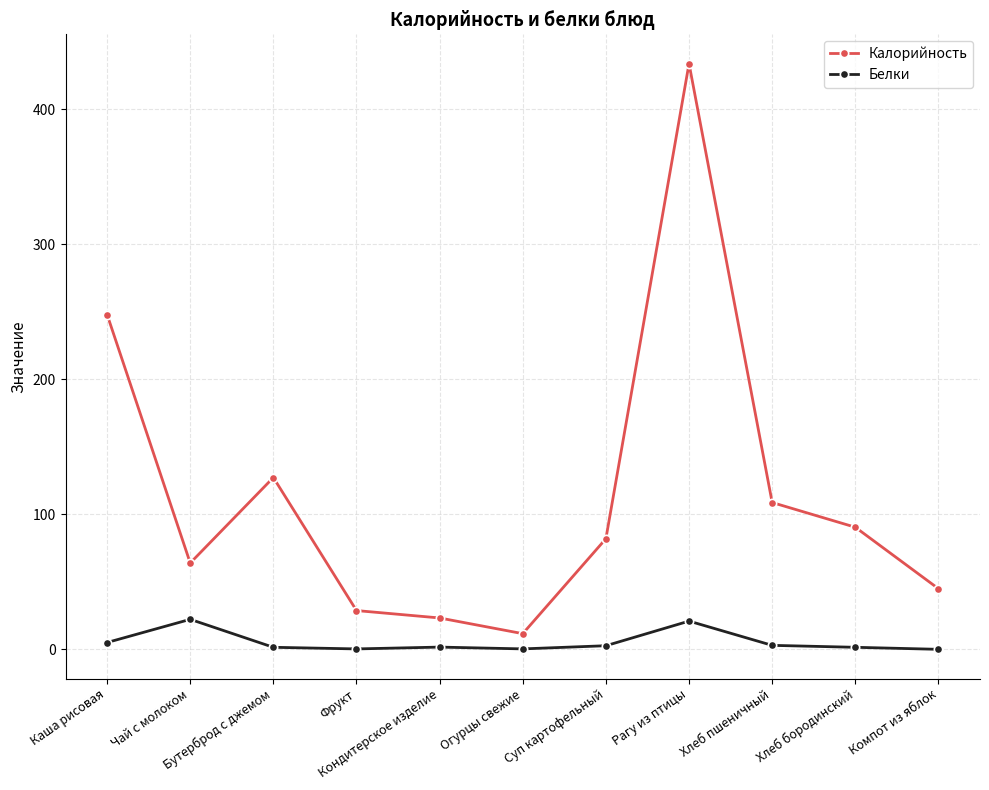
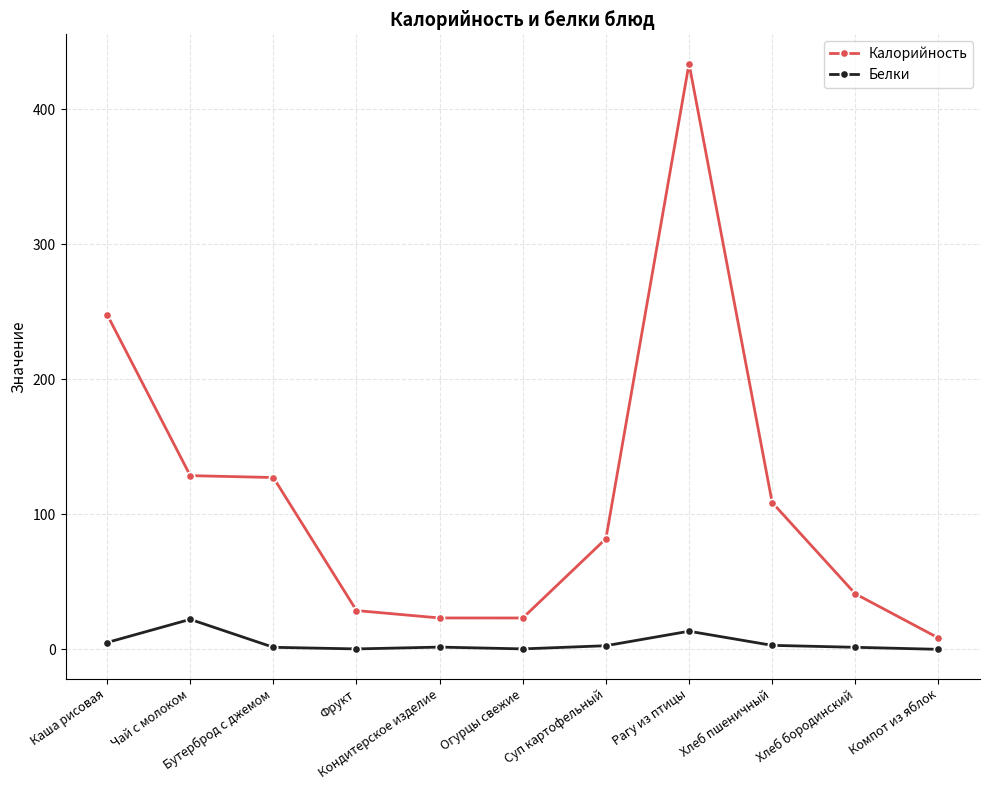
Калорийность, Чай с молоком: 64 -> 129
Калорийность, Огурцы свежие: 12 -> 23
Белки, Рагу из птицы: 21 -> 14
Калорийность, Хлеб бородинский: 91 -> 41
Калорийность, Компот из яблок: 45 -> 9
